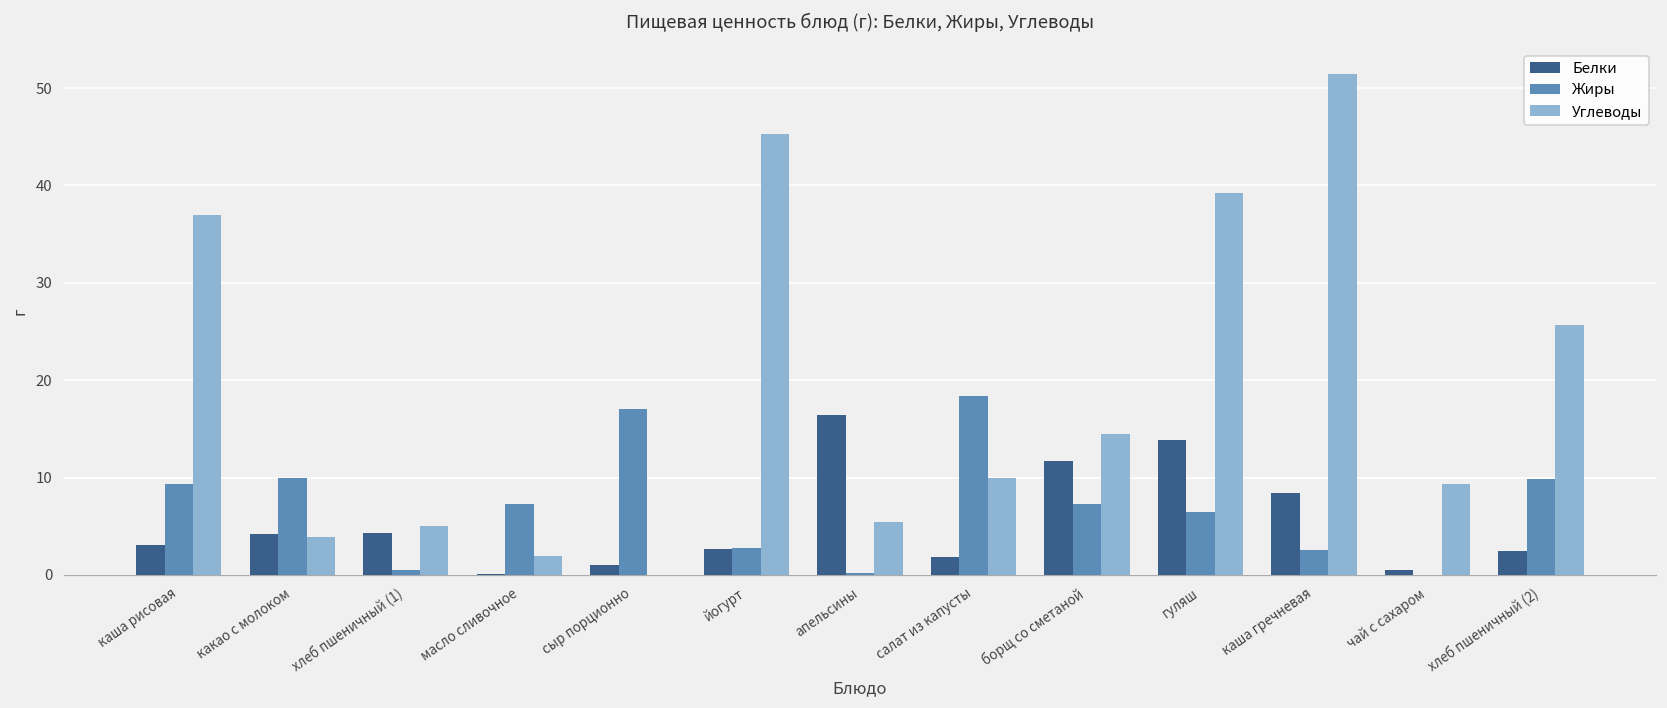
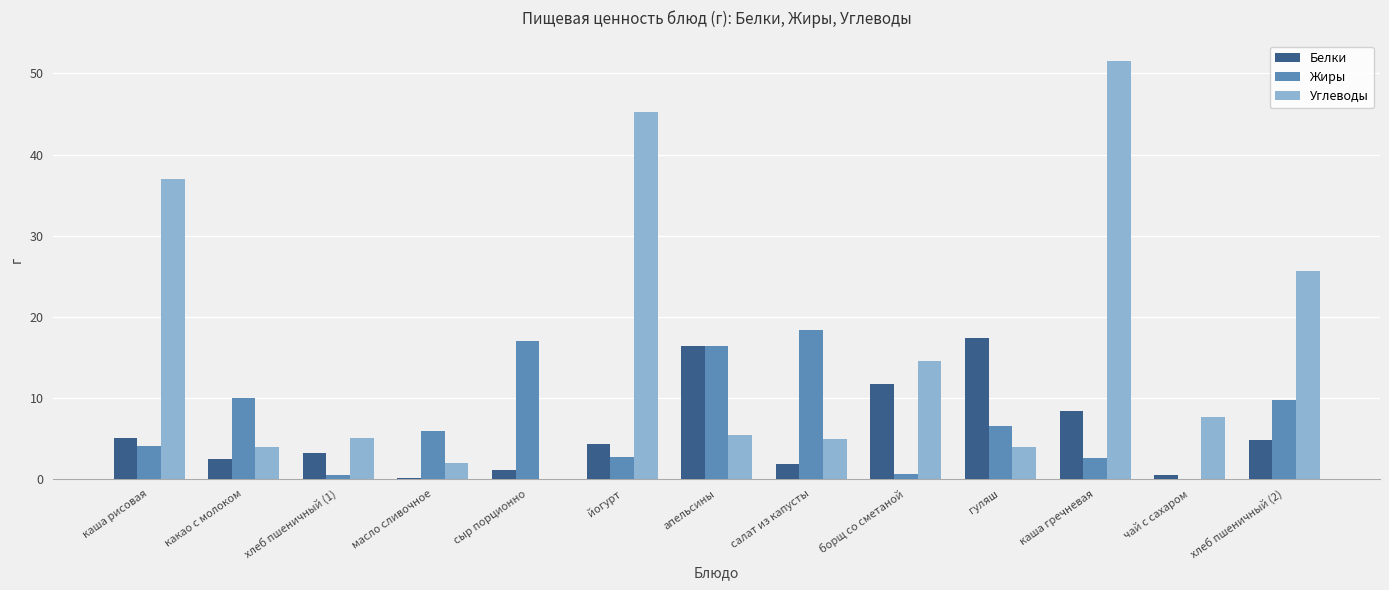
Белки, каша рисовая: 3 -> 5
Жиры, каша рисовая: 9 -> 4
Белки, какао с молоком: 4 -> 3
Белки, хлеб пшеничный (1): 4 -> 3
Жиры, масло сливочное: 7 -> 6
Белки, йогурт: 3 -> 4
Жиры, апельсины: 0 -> 16
Углеводы, салат из капусты: 10 -> 5
Жиры, борщ со сметаной: 7 -> 1
Белки, гуляш: 14 -> 17
Углеводы, гуляш: 39 -> 4
Углеводы, чай с сахаром: 9 -> 8
Белки, хлеб пшеничный (2): 3 -> 5
